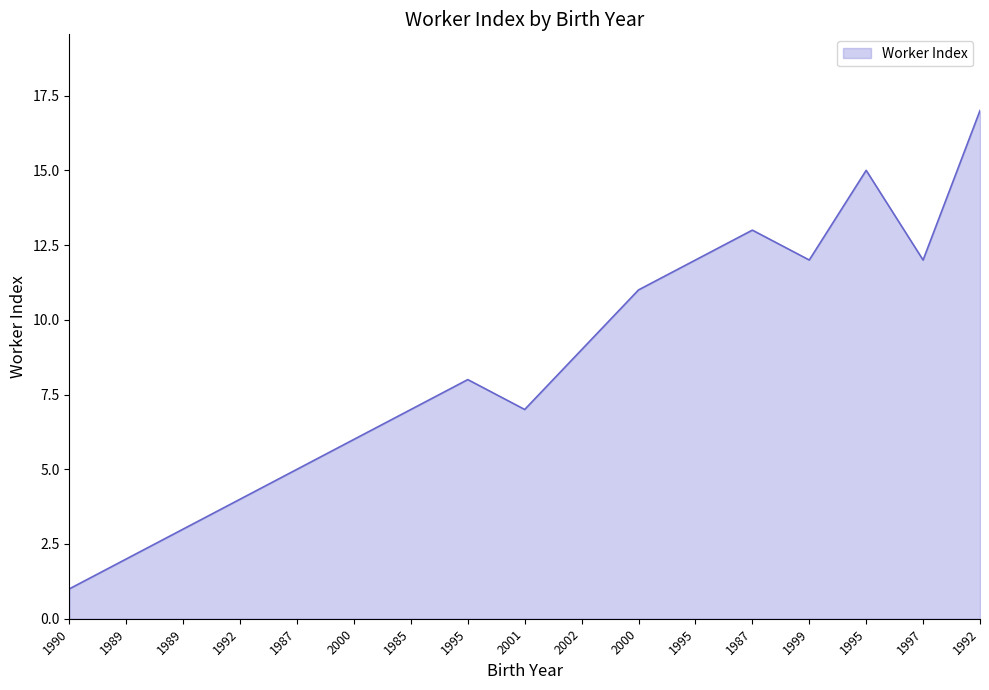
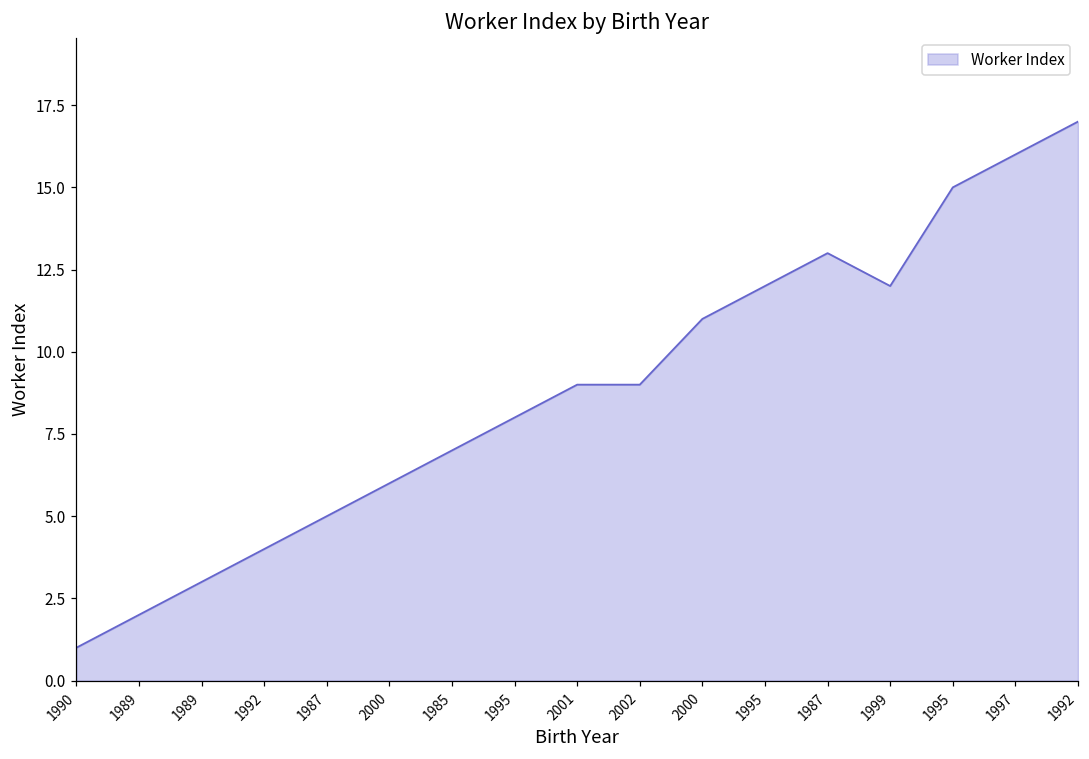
2001: 7 -> 9
1997: 12 -> 16
